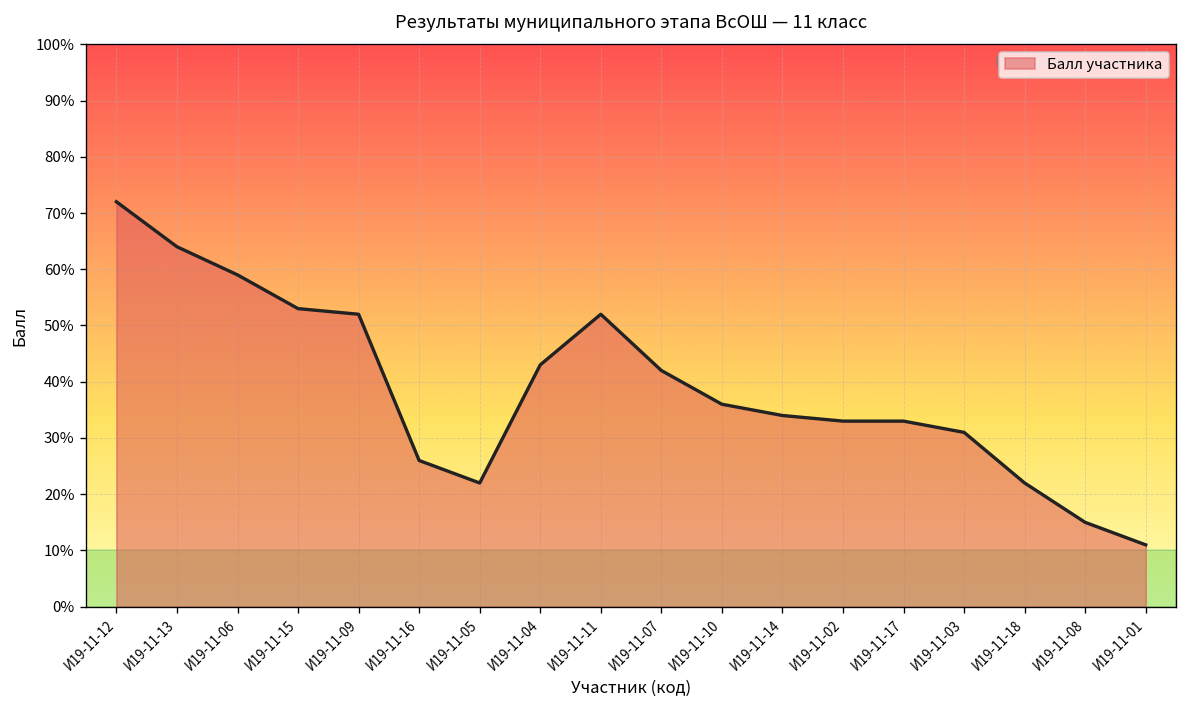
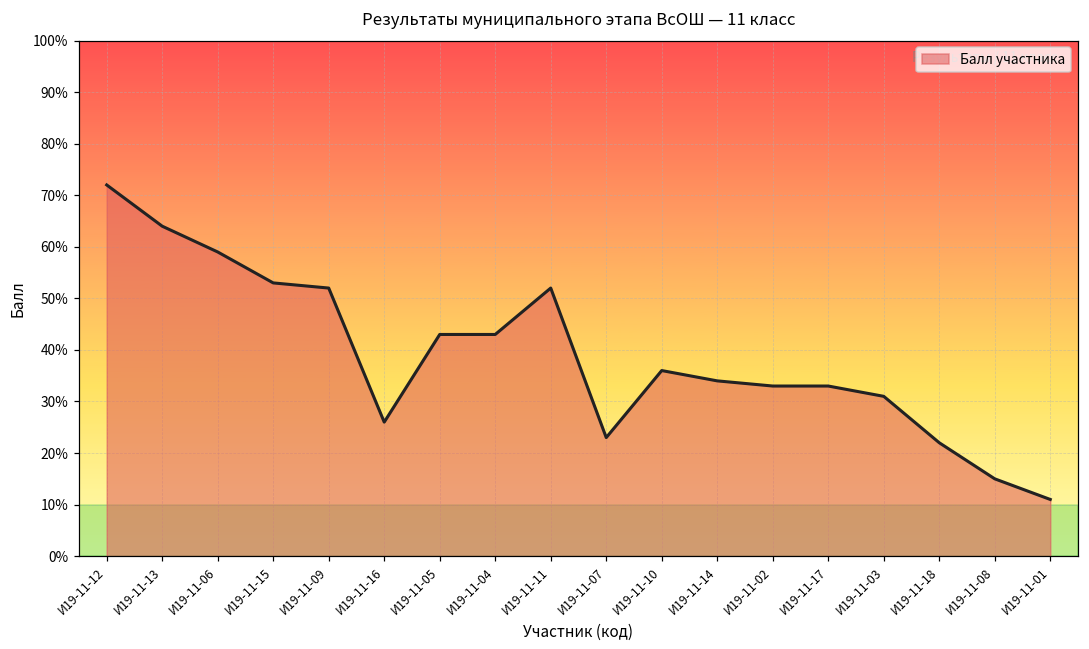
И19-11-05: 22% -> 43%
И19-11-07: 42% -> 23%
